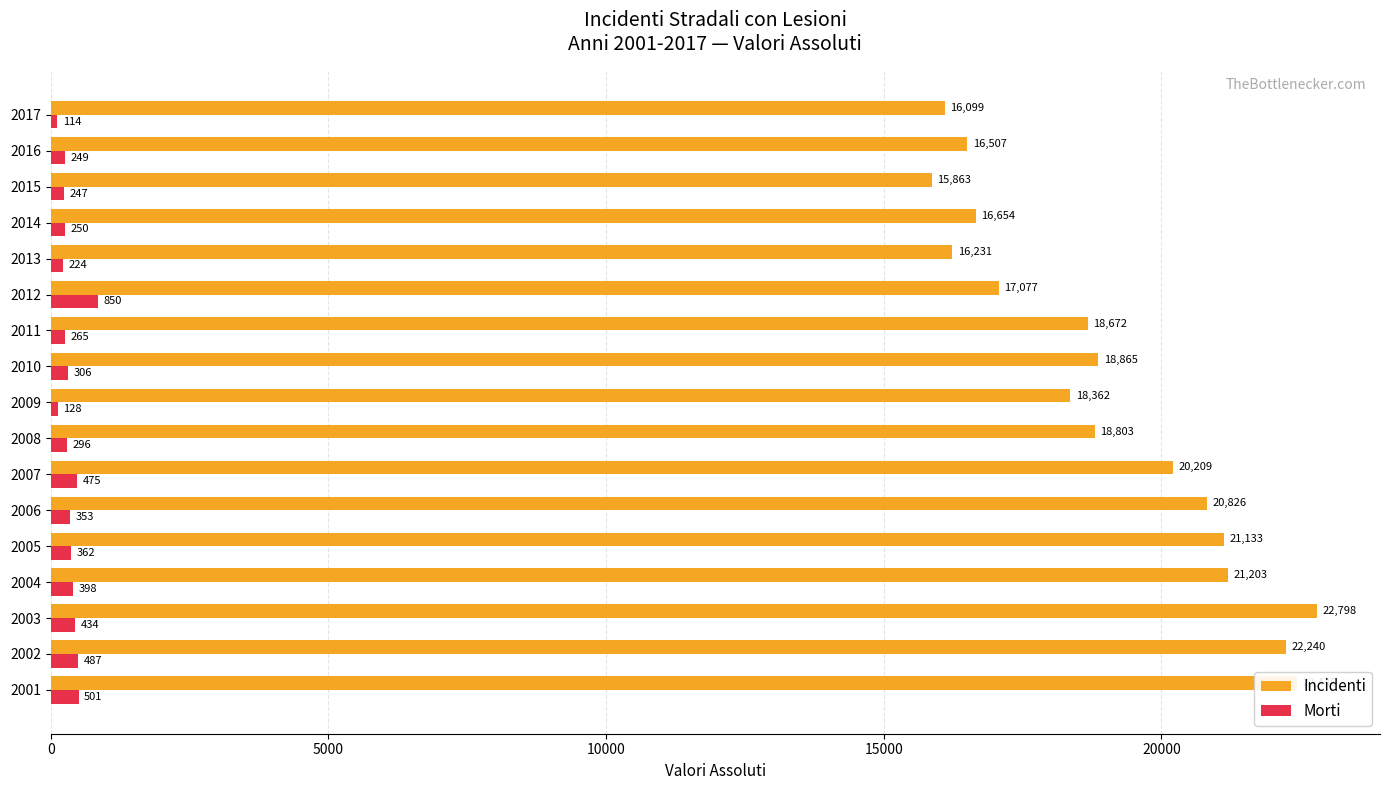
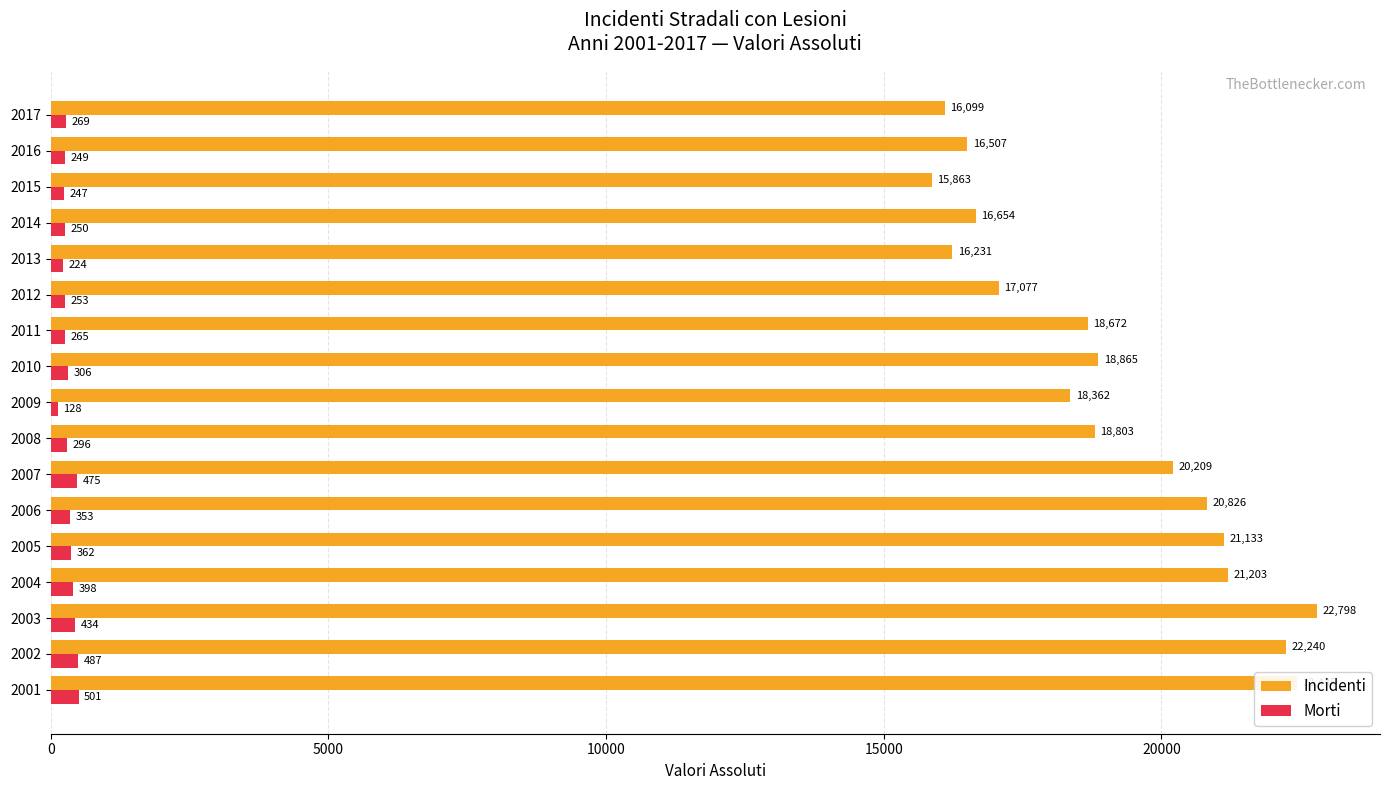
Morti, 2017: 114 -> 269
Morti, 2012: 850 -> 253
